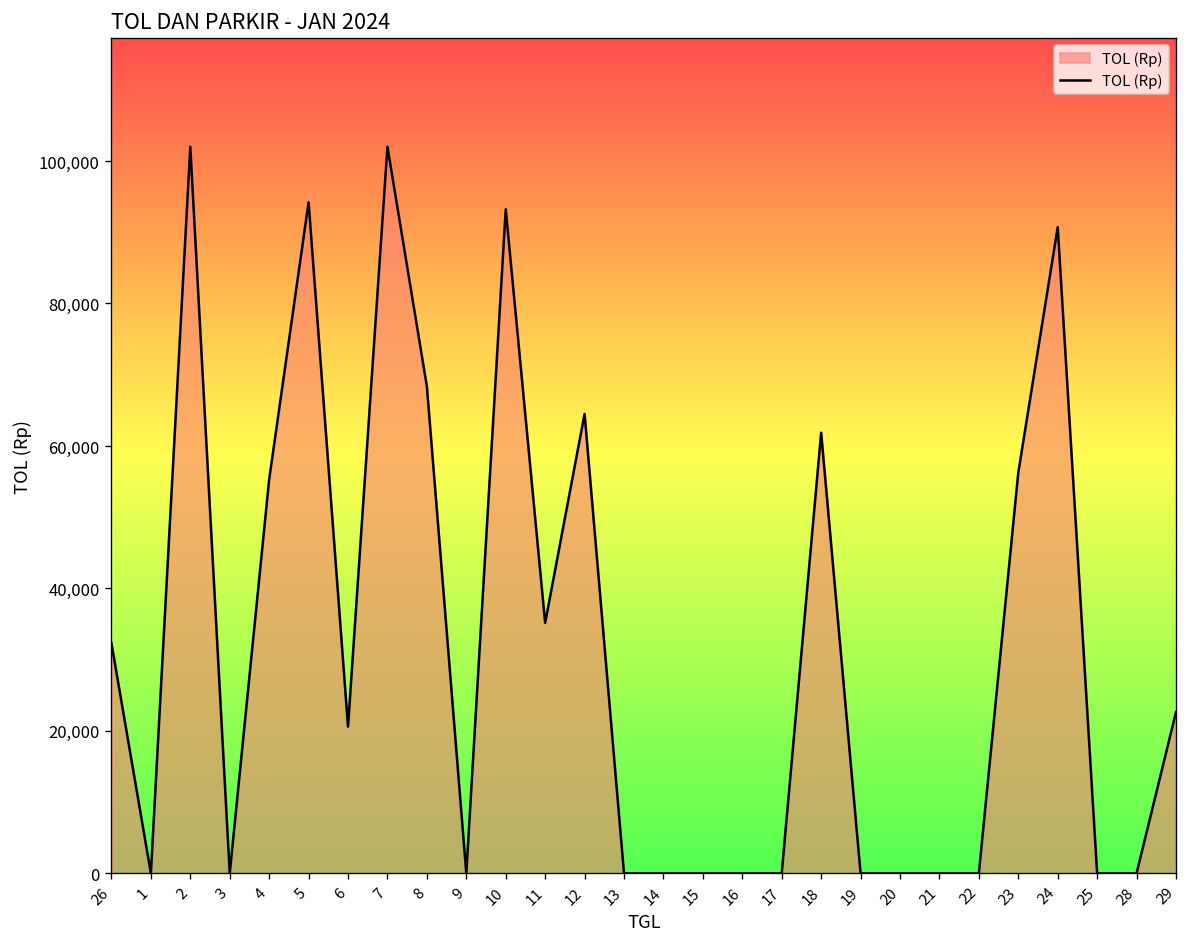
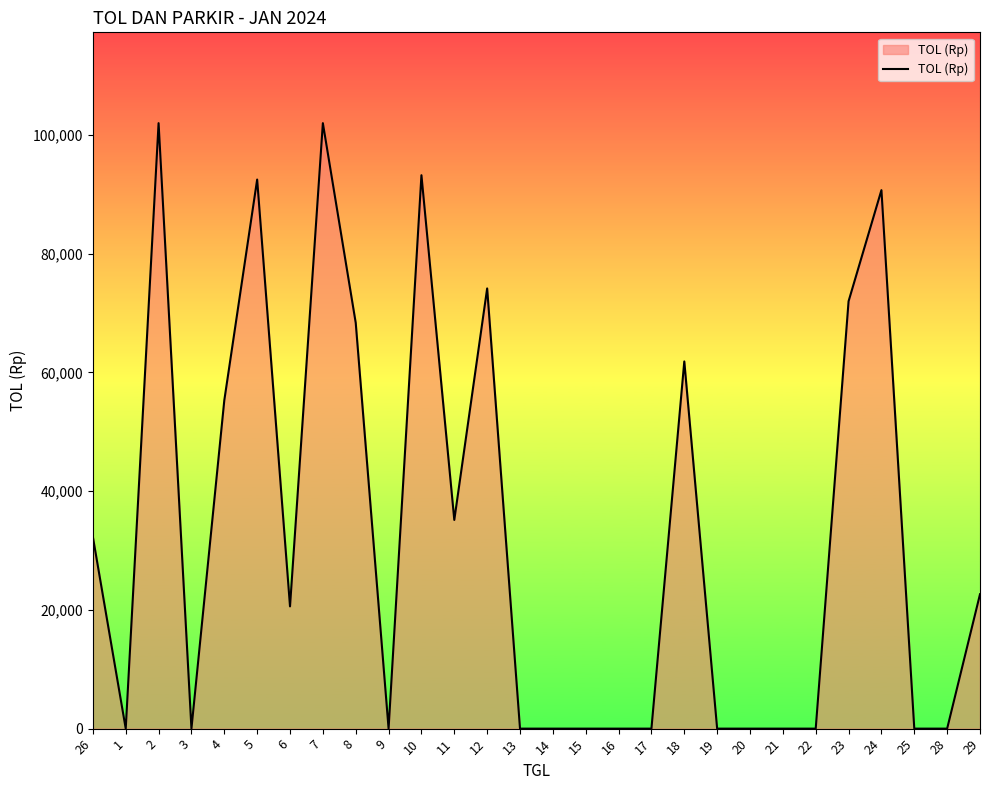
5: 94,000 -> 93,000
12: 65,000 -> 74,000
23: 56,000 -> 72,000
